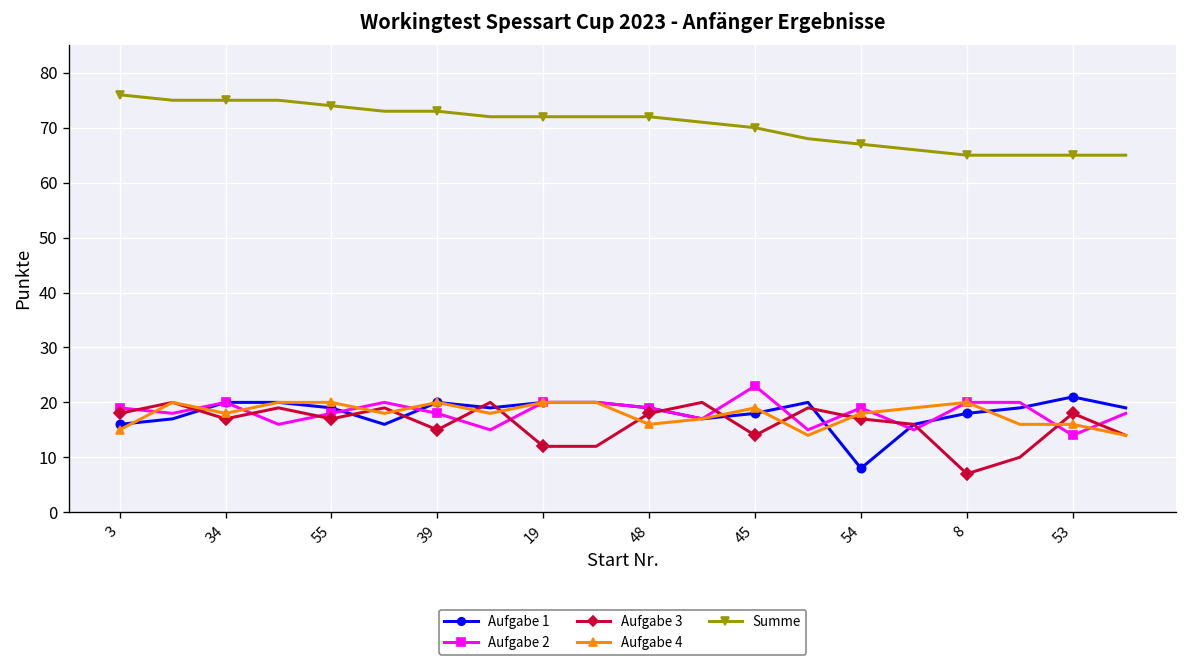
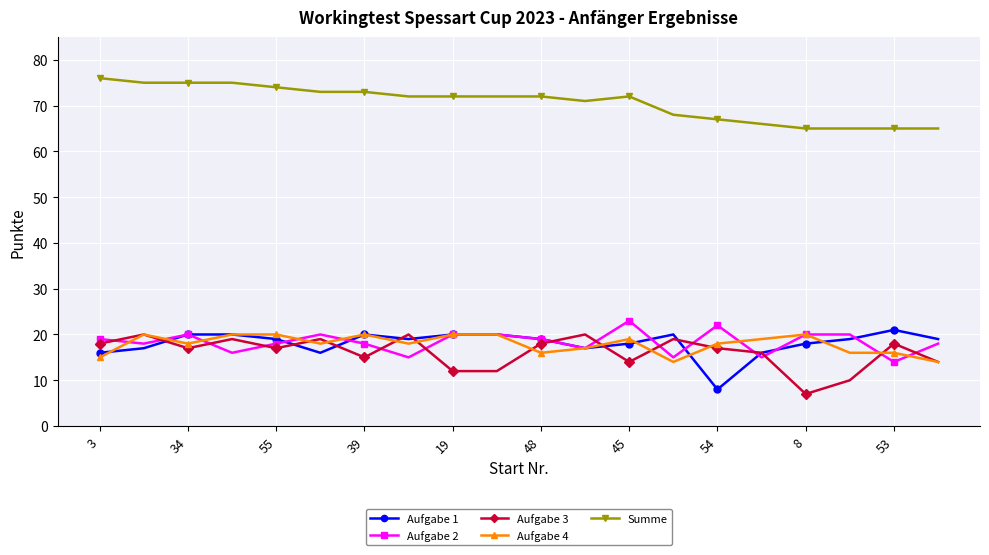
Summe, 45: 70 -> 72
Aufgabe 2, 54: 19 -> 22
